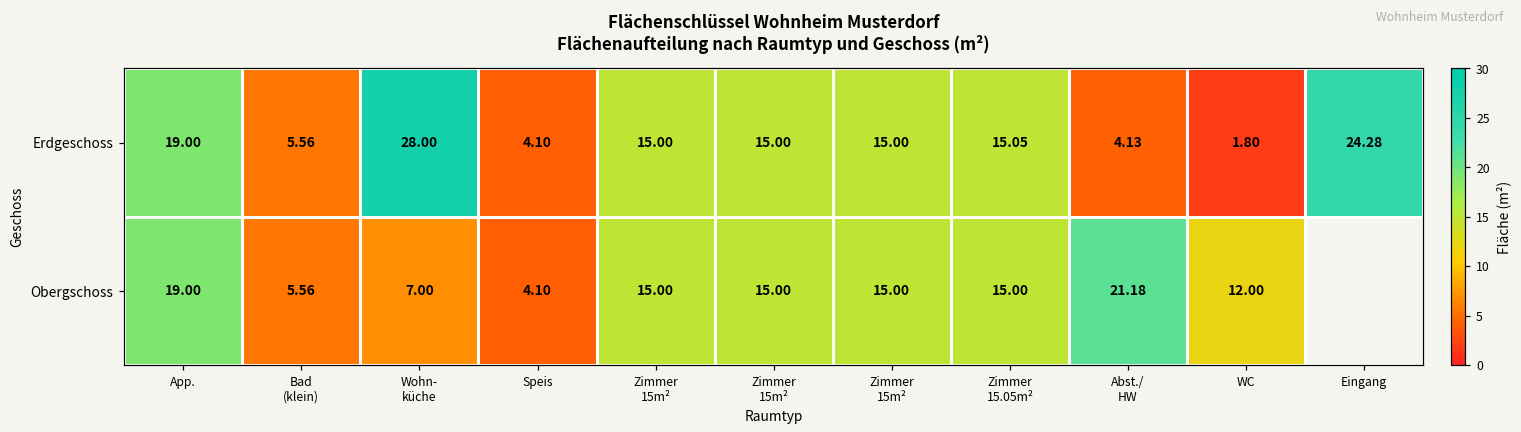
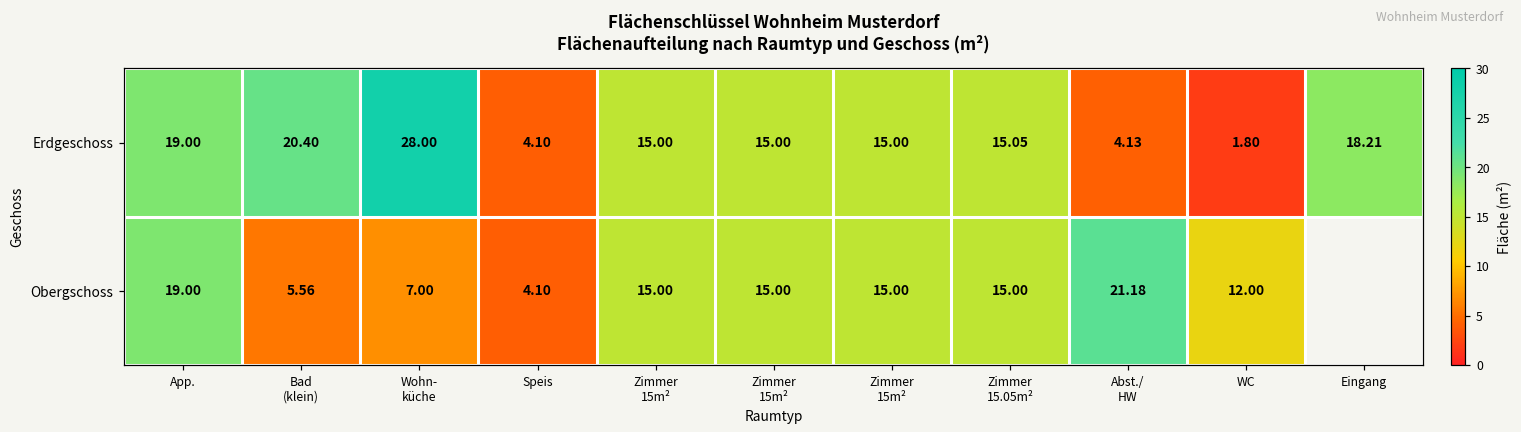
Erdgeschoss, Bad (klein): 5.56 -> 20.40
Erdgeschoss, Eingang: 24.28 -> 18.21
